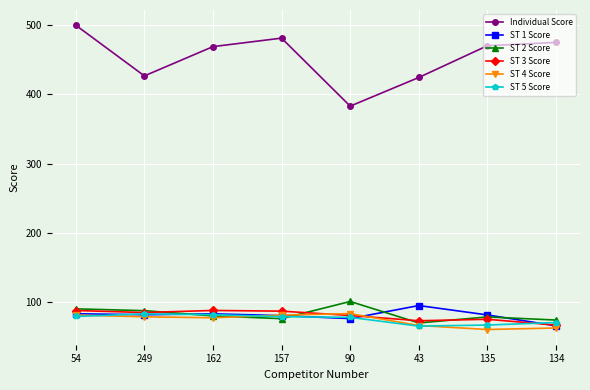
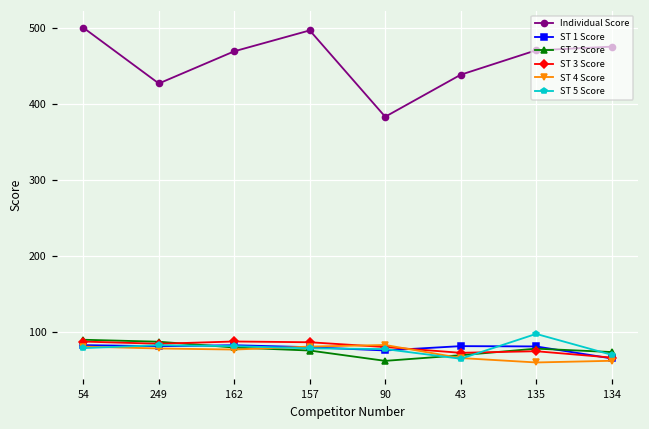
Individual Score, 157: 480 -> 500
ST 2 Score, 90: 100 -> 60
Individual Score, 43: 420 -> 440
ST 1 Score, 43: 90 -> 80
ST 5 Score, 135: 70 -> 100
